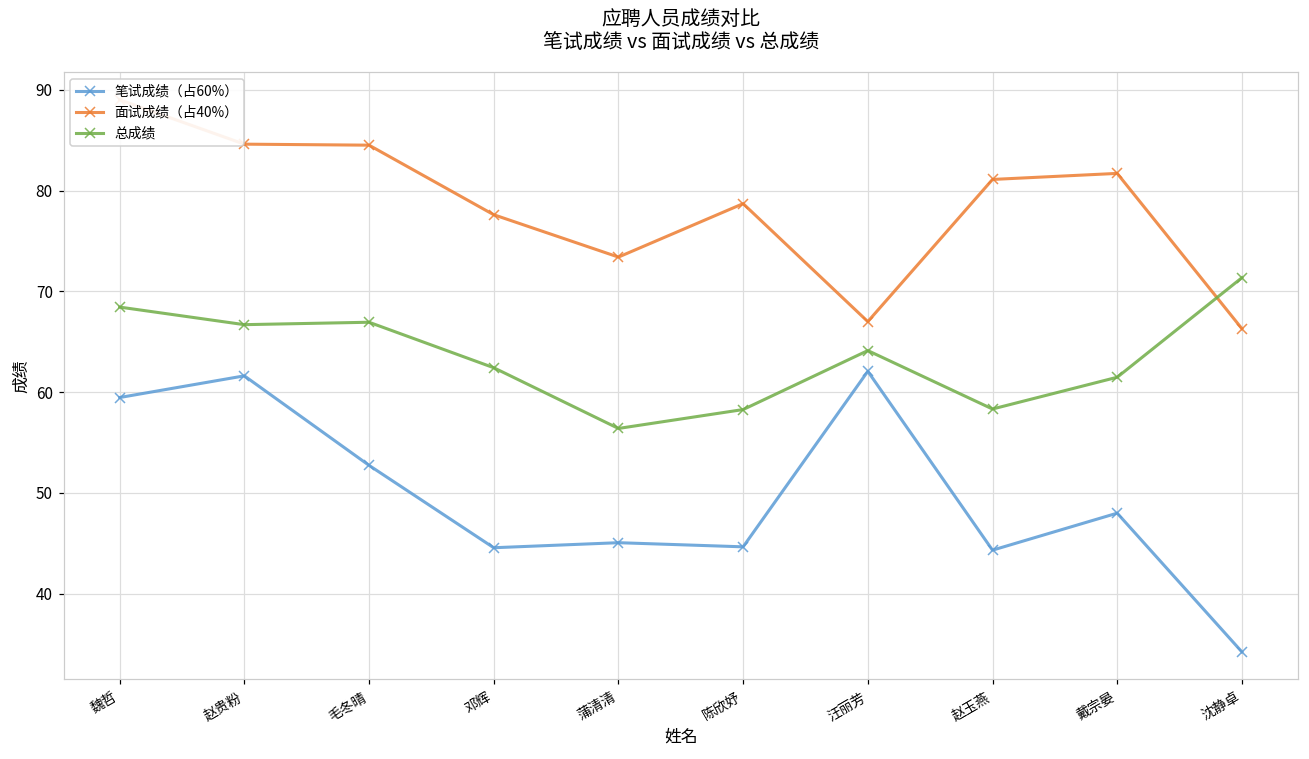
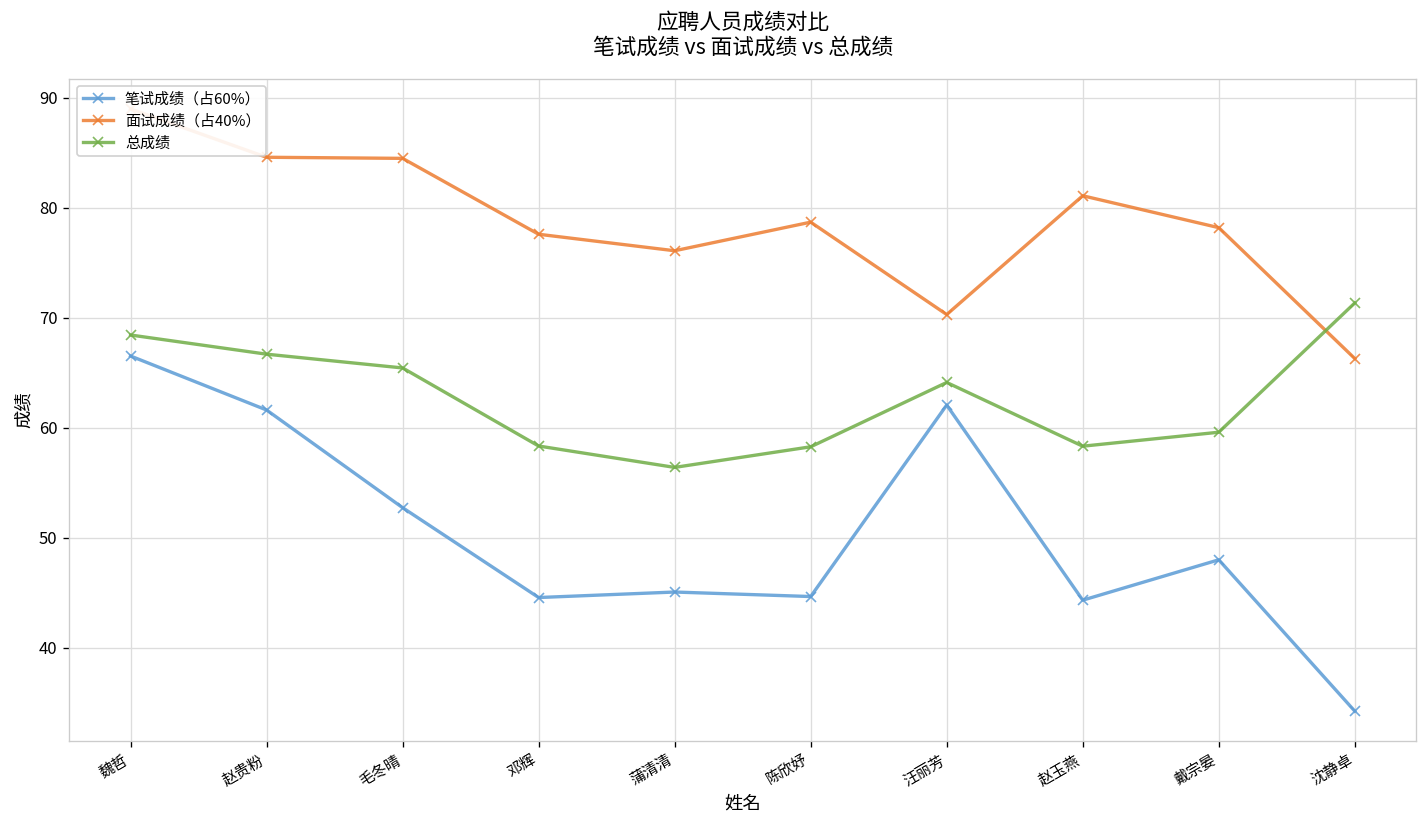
笔试成绩（占60%）, 魏哲: 59 -> 67
总成绩, 毛冬晴: 67 -> 65
总成绩, 邓辉: 62 -> 58
面试成绩（占40%）, 蒲清清: 73 -> 76
面试成绩（占40%）, 汪丽芳: 67 -> 70
面试成绩（占40%）, 戴宗晏: 82 -> 78
总成绩, 戴宗晏: 61 -> 60
